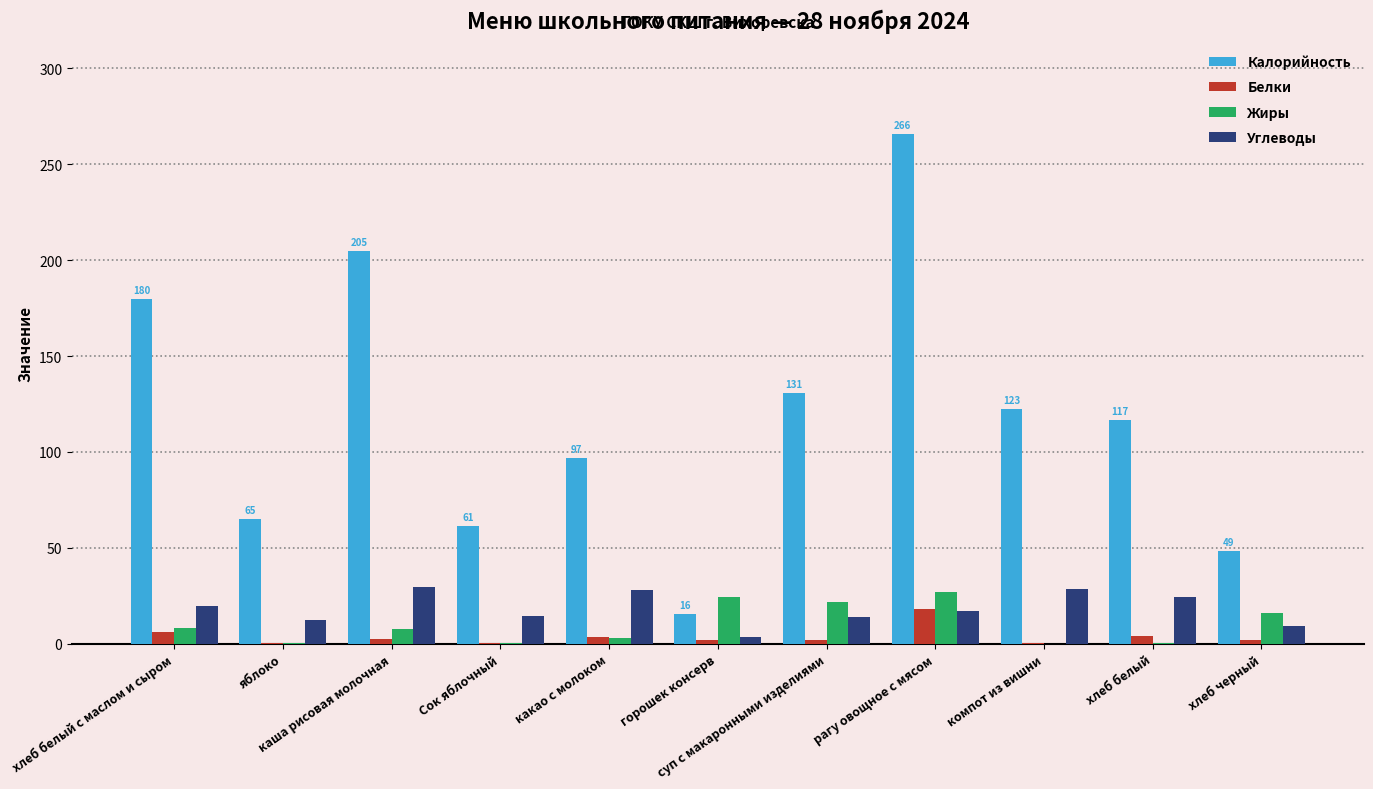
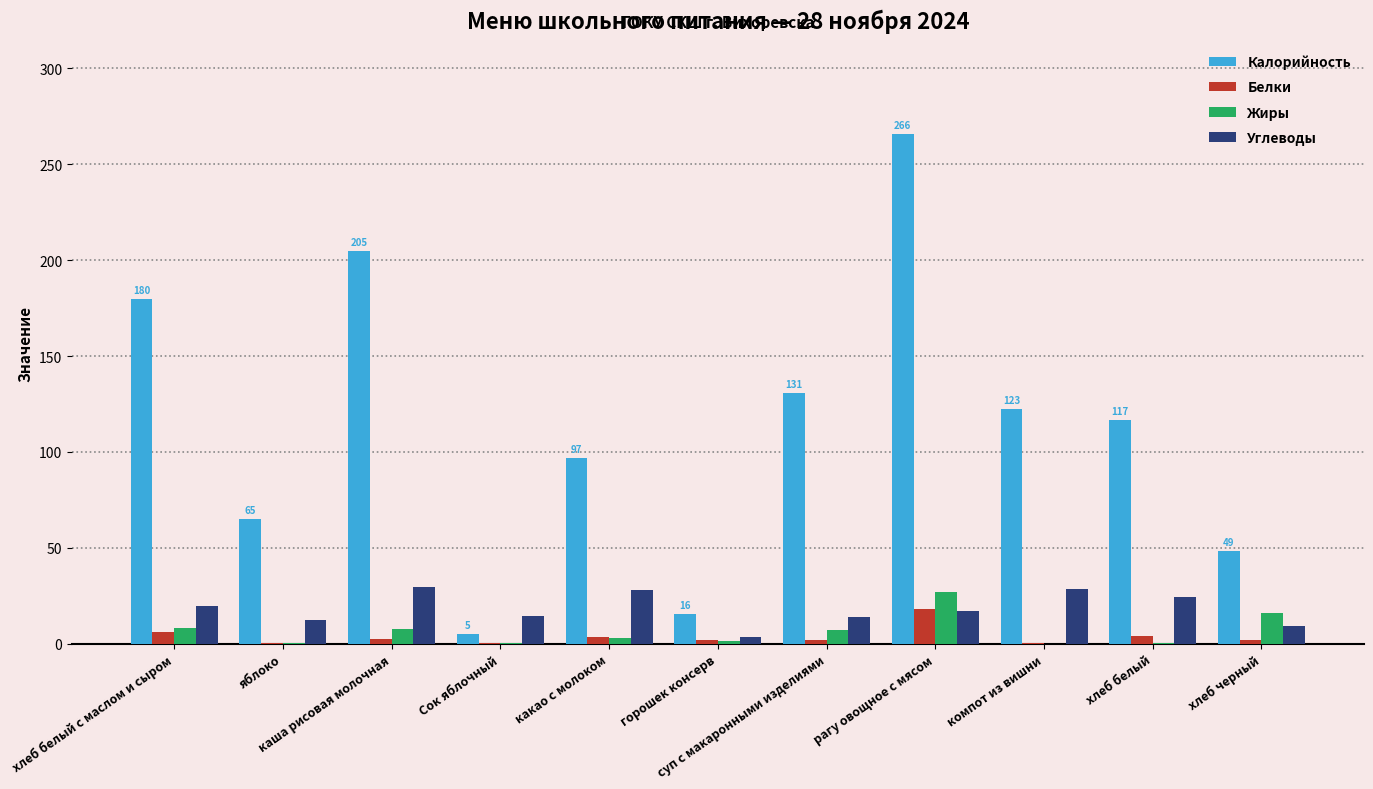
Калорийность, Сок яблочный: 61 -> 5
Жиры, горошек консерв: 25 -> 2
Жиры, суп с макаронными изделиями: 22 -> 7
